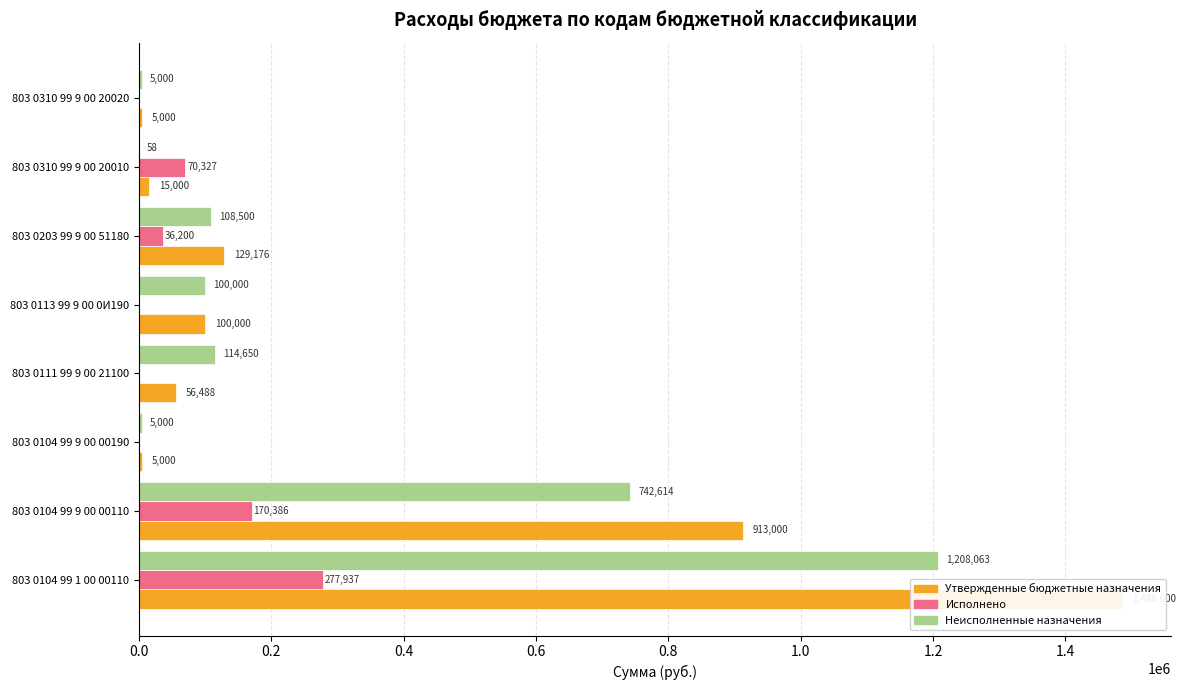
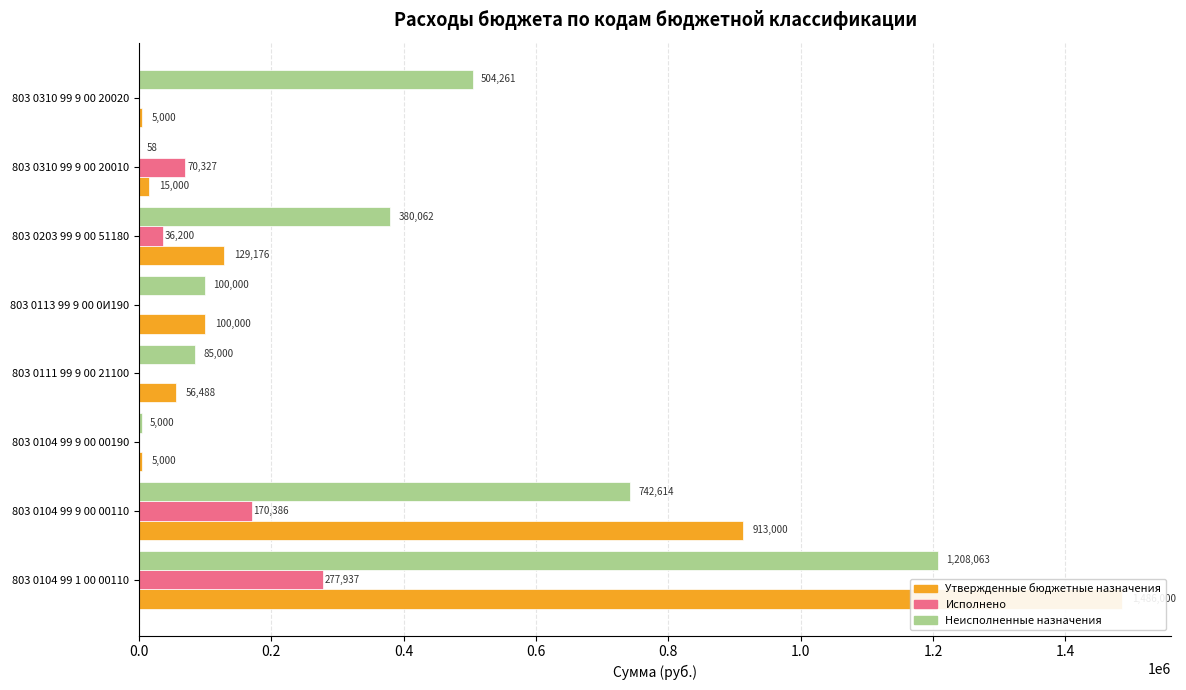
Неисполненные назначения, 803 0310 99 9 00 20020: 5,000 -> 504,261
Неисполненные назначения, 803 0203 99 9 00 51180: 108,500 -> 380,062
Неисполненные назначения, 803 0111 99 9 00 21100: 114,650 -> 85,000
